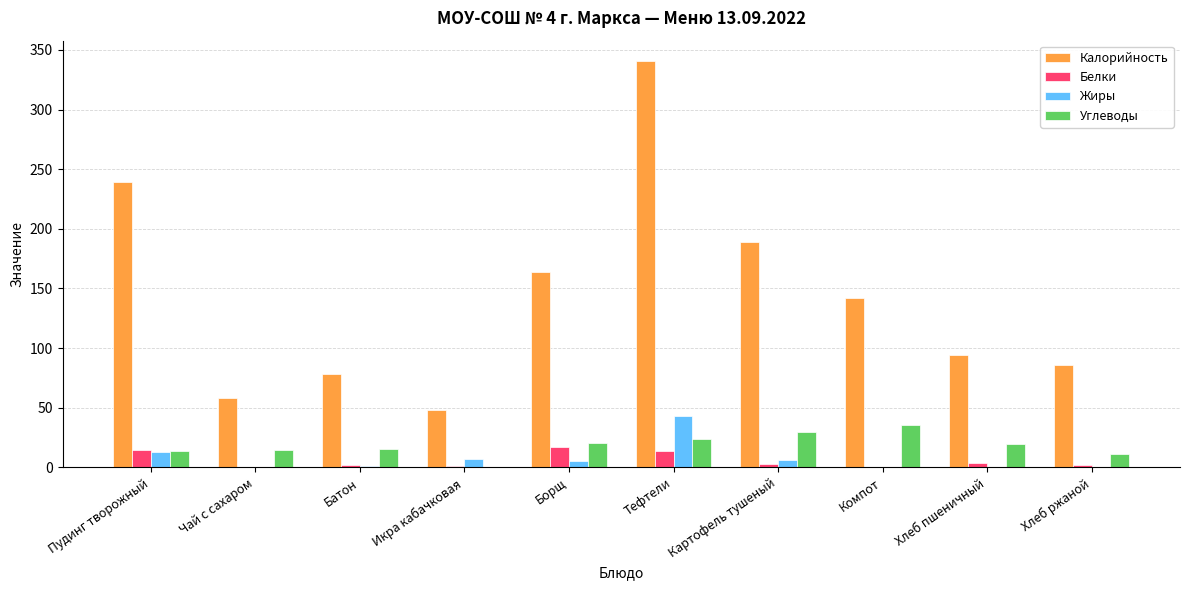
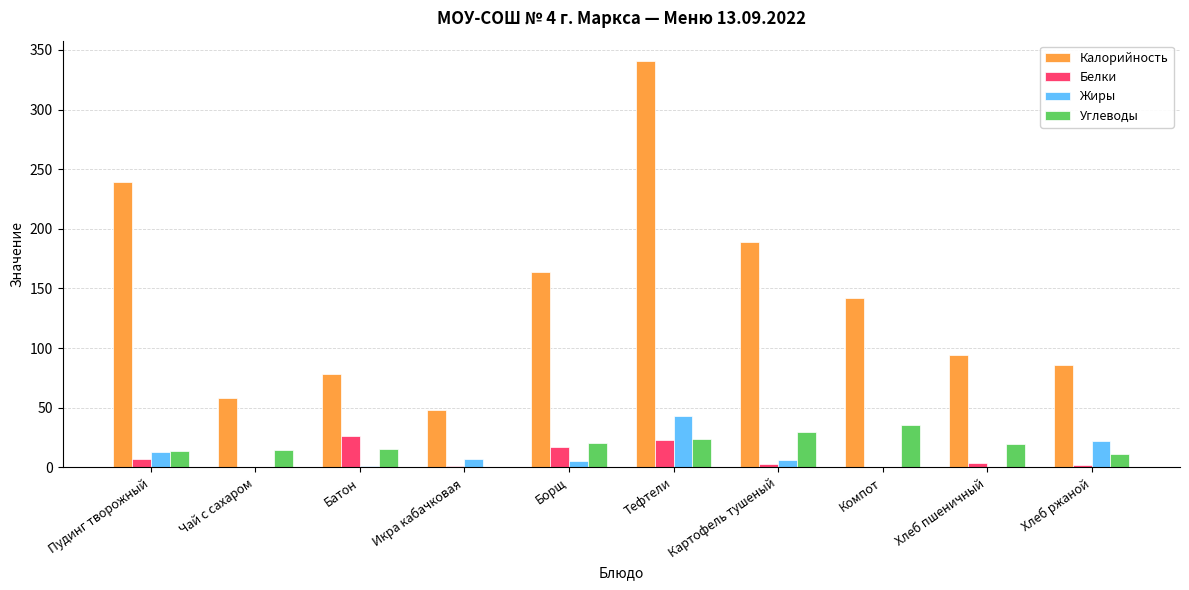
Белки, Пудинг творожный: 15 -> 7
Белки, Батон: 2 -> 26
Белки, Тефтели: 14 -> 23
Жиры, Хлеб ржаной: 0 -> 22
